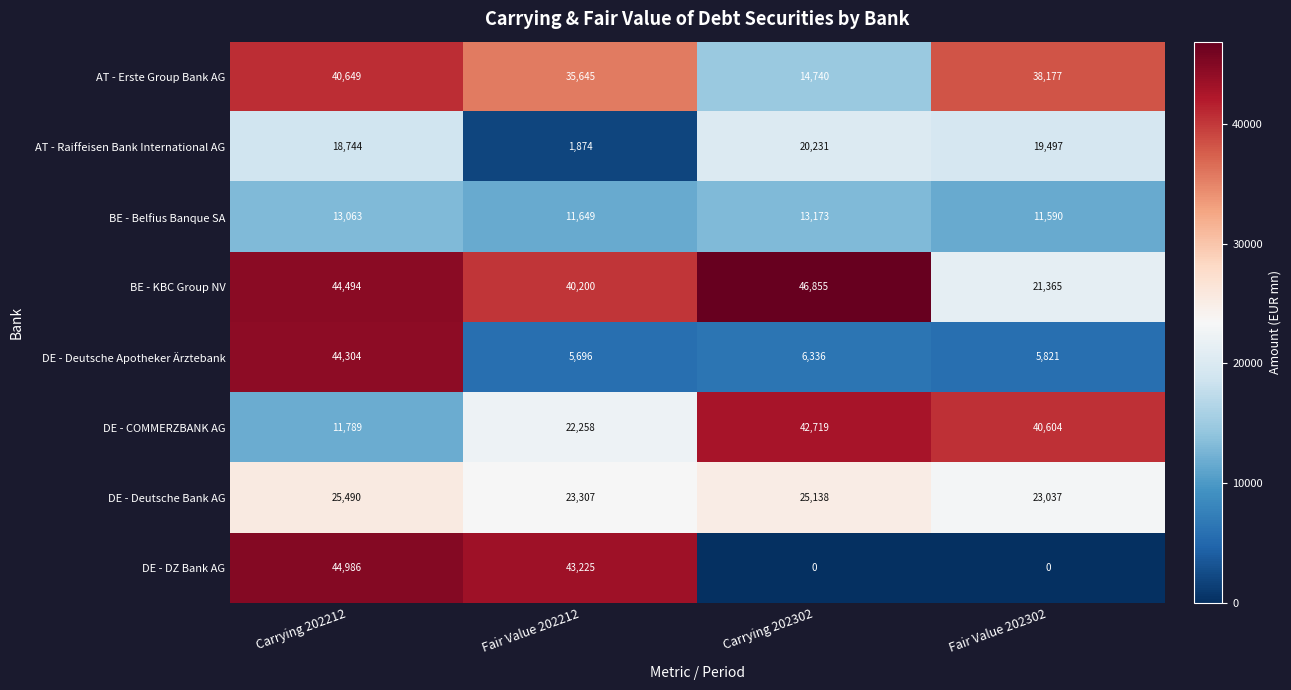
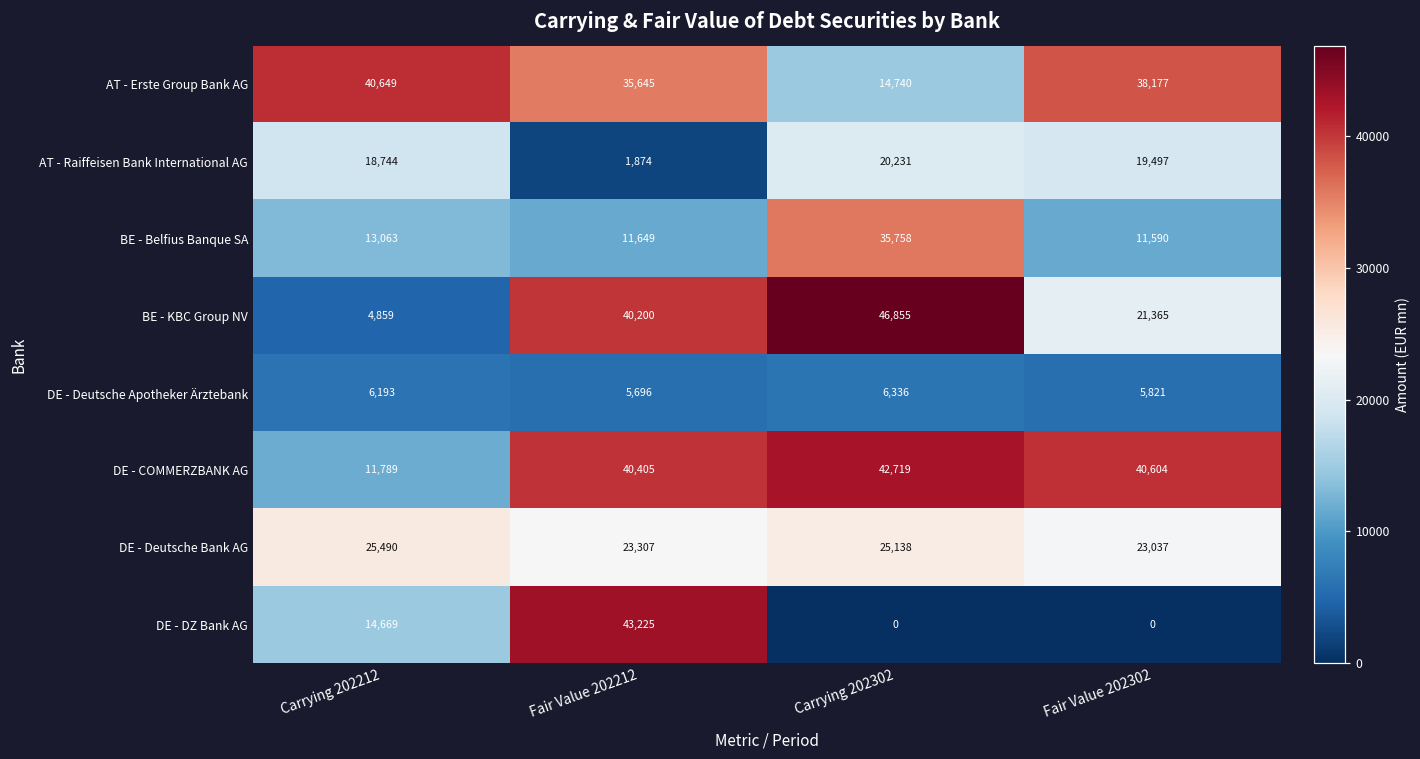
BE - Belfius Banque SA, Carrying 202302: 13,173 -> 35,758
BE - KBC Group NV, Carrying 202212: 44,494 -> 4,859
DE - Deutsche Apotheker Ärztebank, Carrying 202212: 44,304 -> 6,193
DE - COMMERZBANK AG, Fair Value 202212: 22,258 -> 40,405
DE - DZ Bank AG, Carrying 202212: 44,986 -> 14,669
